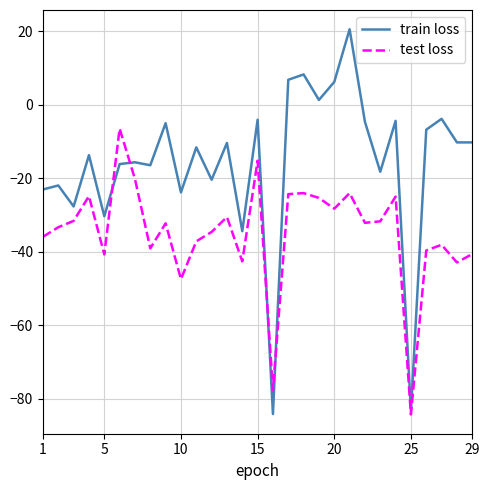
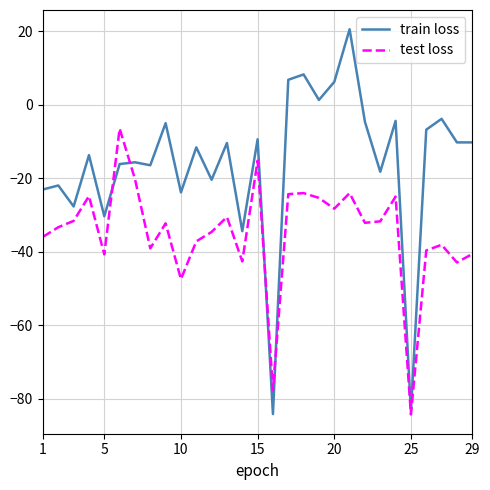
train loss, 15: -4 -> -9
